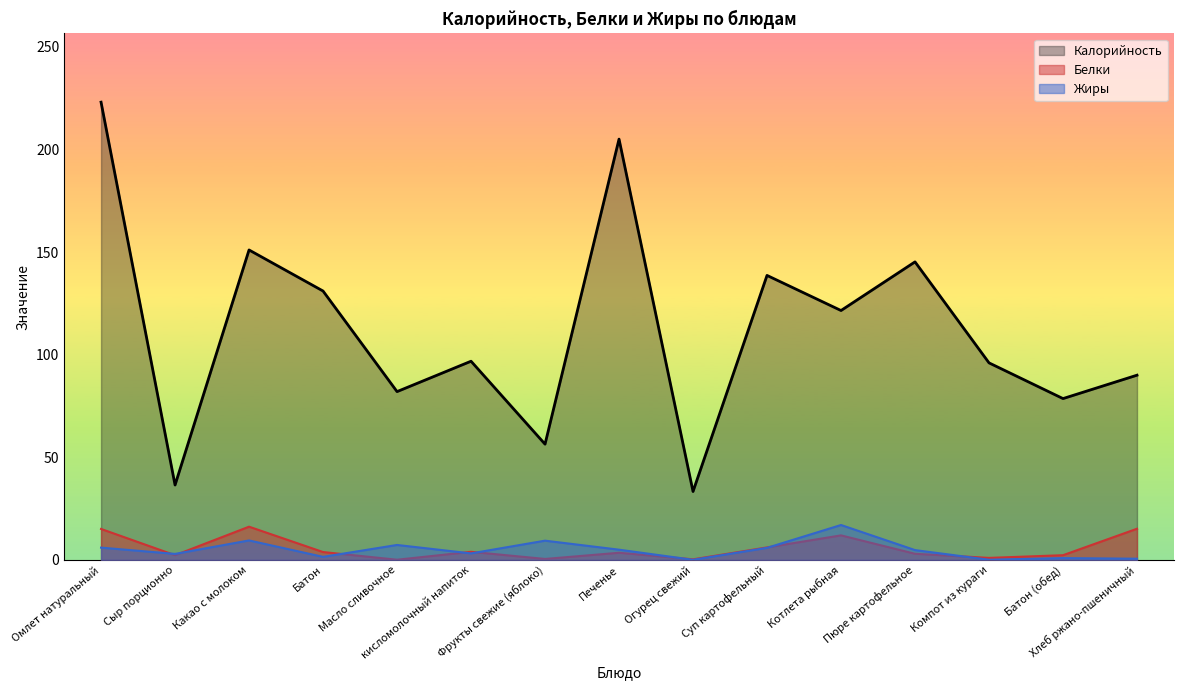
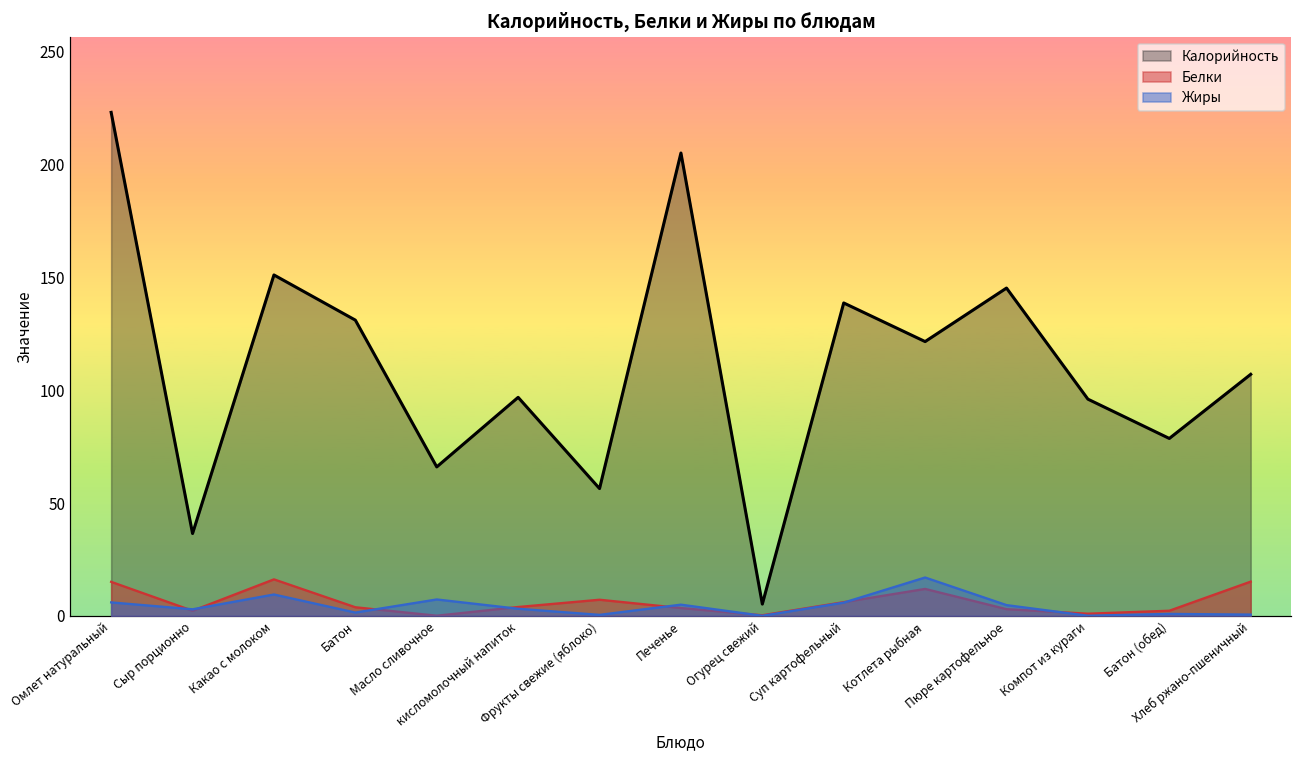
Калорийность, Масло сливочное: 82 -> 66
Белки, Фрукты свежие (яблоко): 0 -> 7
Жиры, Фрукты свежие (яблоко): 9 -> 0
Калорийность, Огурец свежий: 33 -> 5
Калорийность, Хлеб ржано-пшеничный: 90 -> 107
